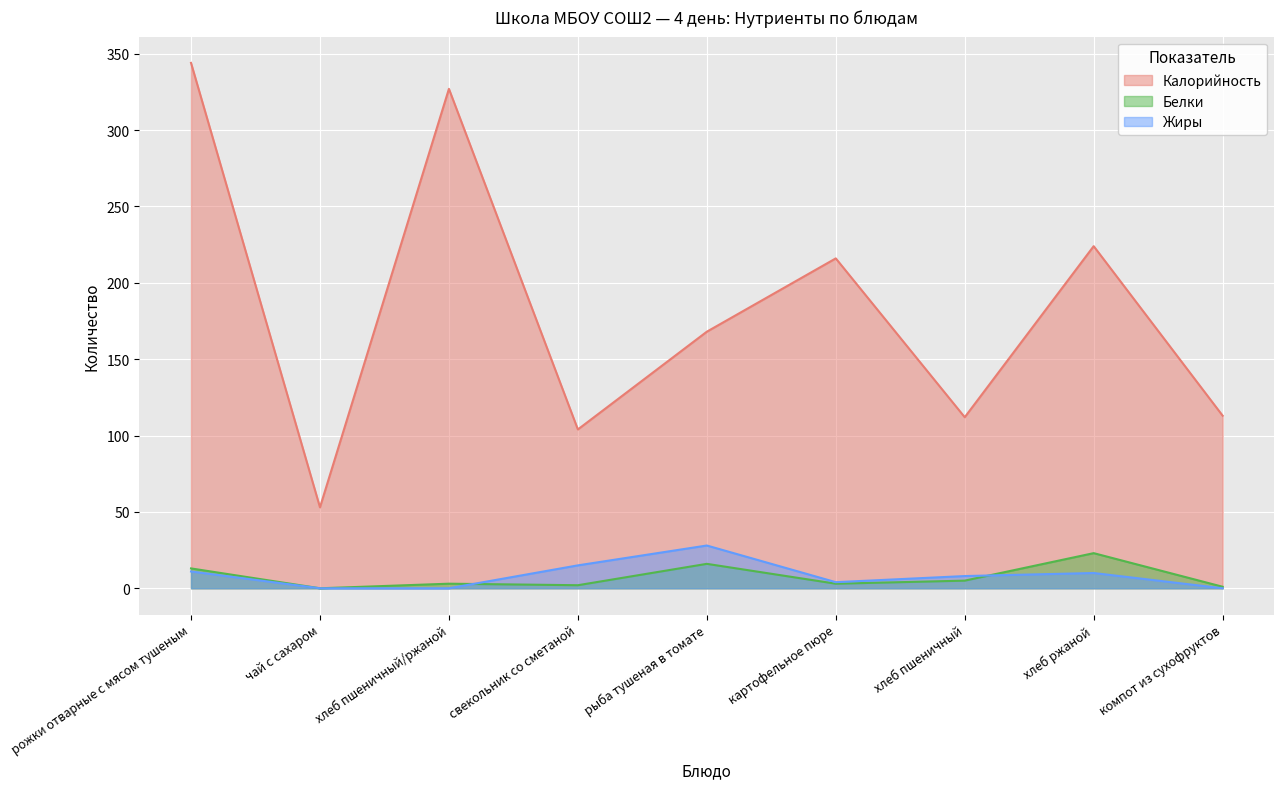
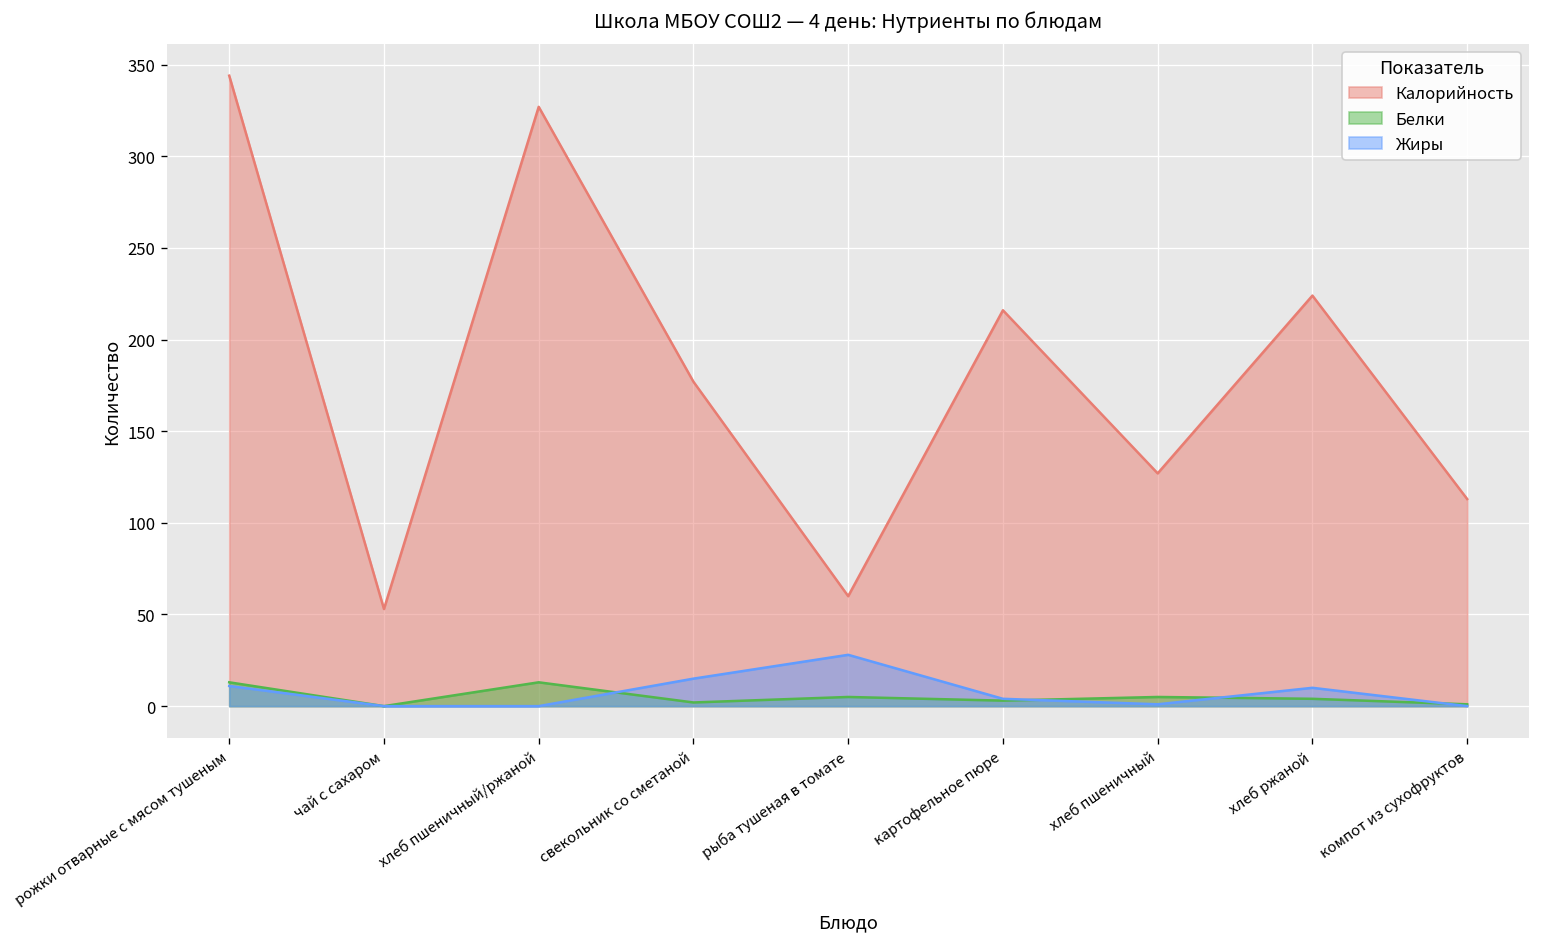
Белки, хлеб пшеничный/ржаной: 3 -> 13
Калорийность, свекольник со сметаной: 104 -> 177
Калорийность, рыба тушеная в томате: 168 -> 60
Белки, рыба тушеная в томате: 16 -> 5
Калорийность, хлеб пшеничный: 112 -> 127
Жиры, хлеб пшеничный: 8 -> 1
Белки, хлеб ржаной: 23 -> 4
